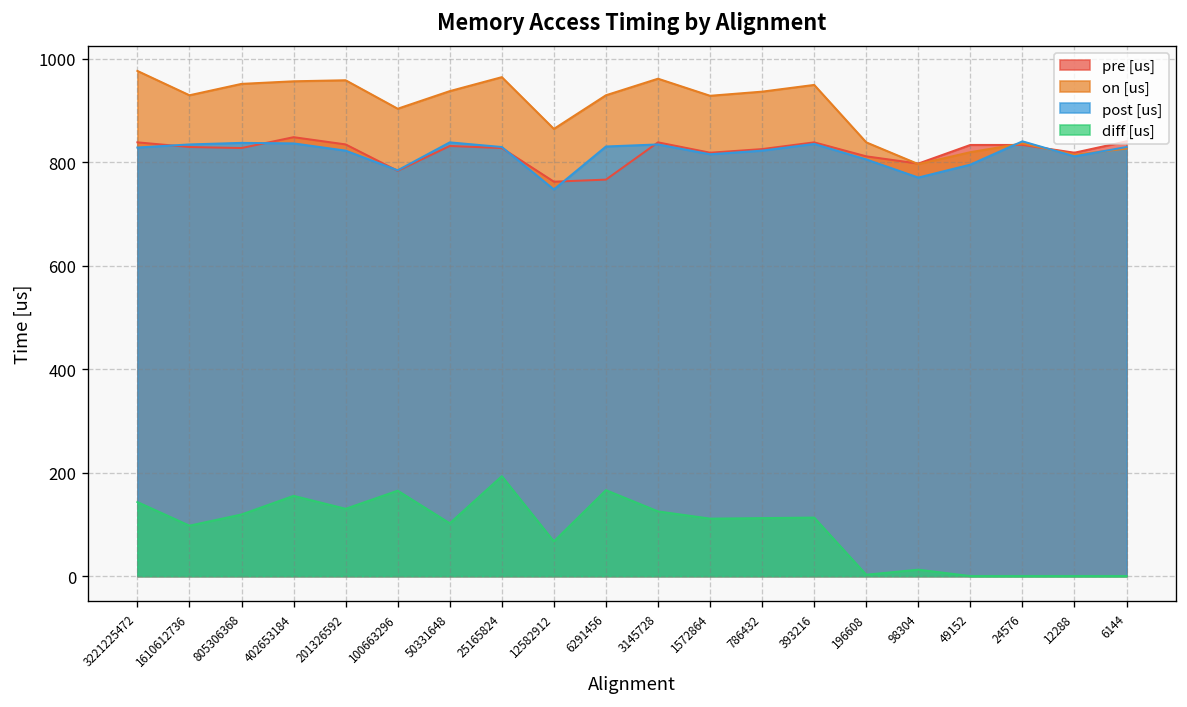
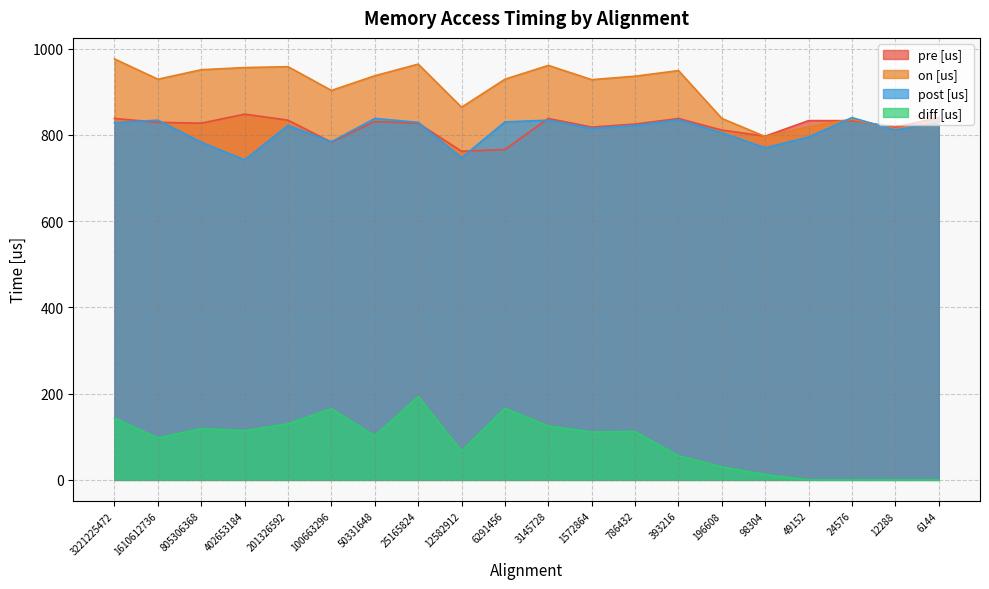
post [us], 805306368: 840 -> 780
post [us], 402653184: 840 -> 740
diff [us], 402653184: 160 -> 110
diff [us], 393216: 110 -> 60
diff [us], 196608: 0 -> 30
